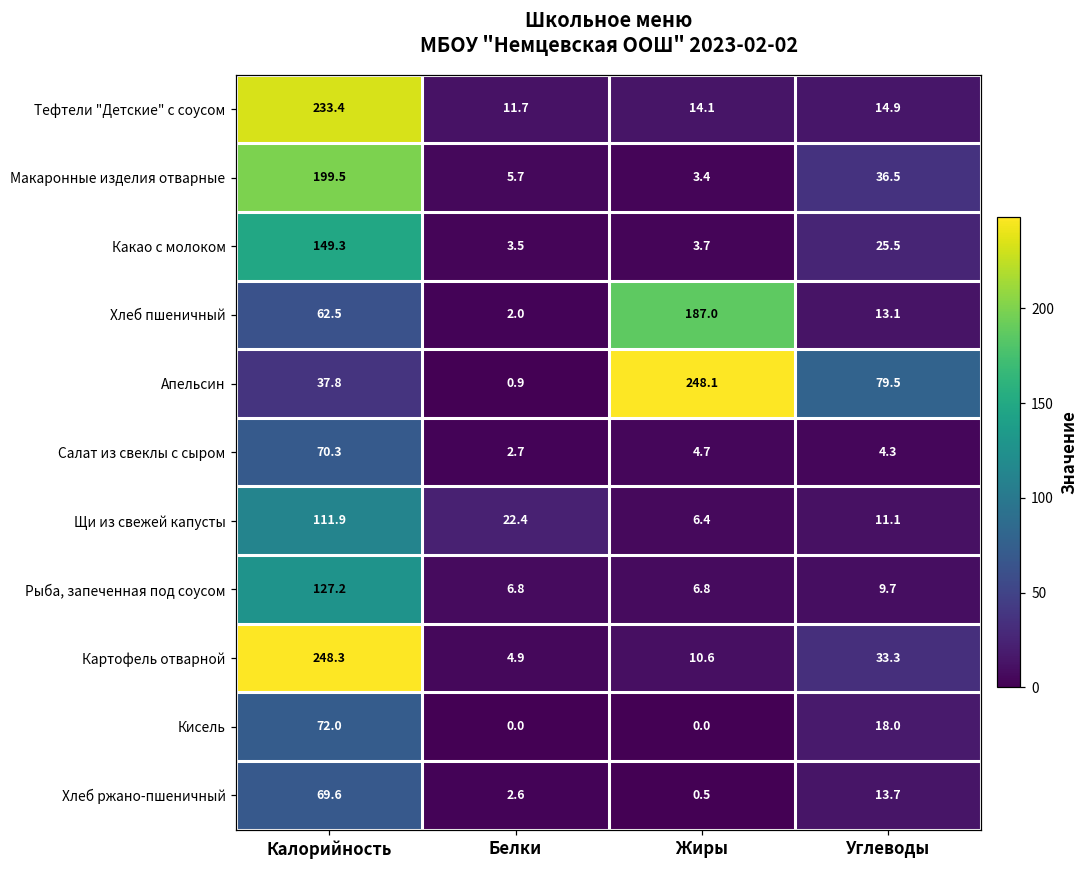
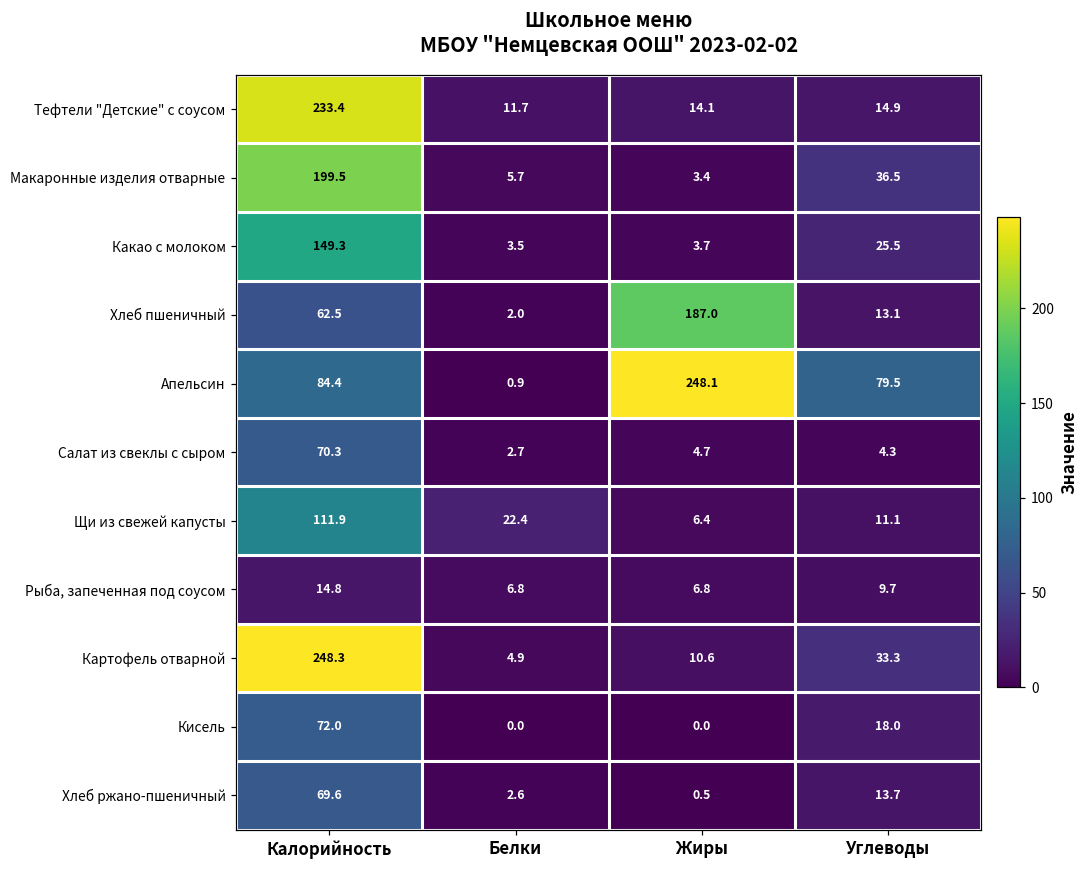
Апельсин, Калорийность: 37.8 -> 84.4
Рыба, запеченная под соусом, Калорийность: 127.2 -> 14.8
